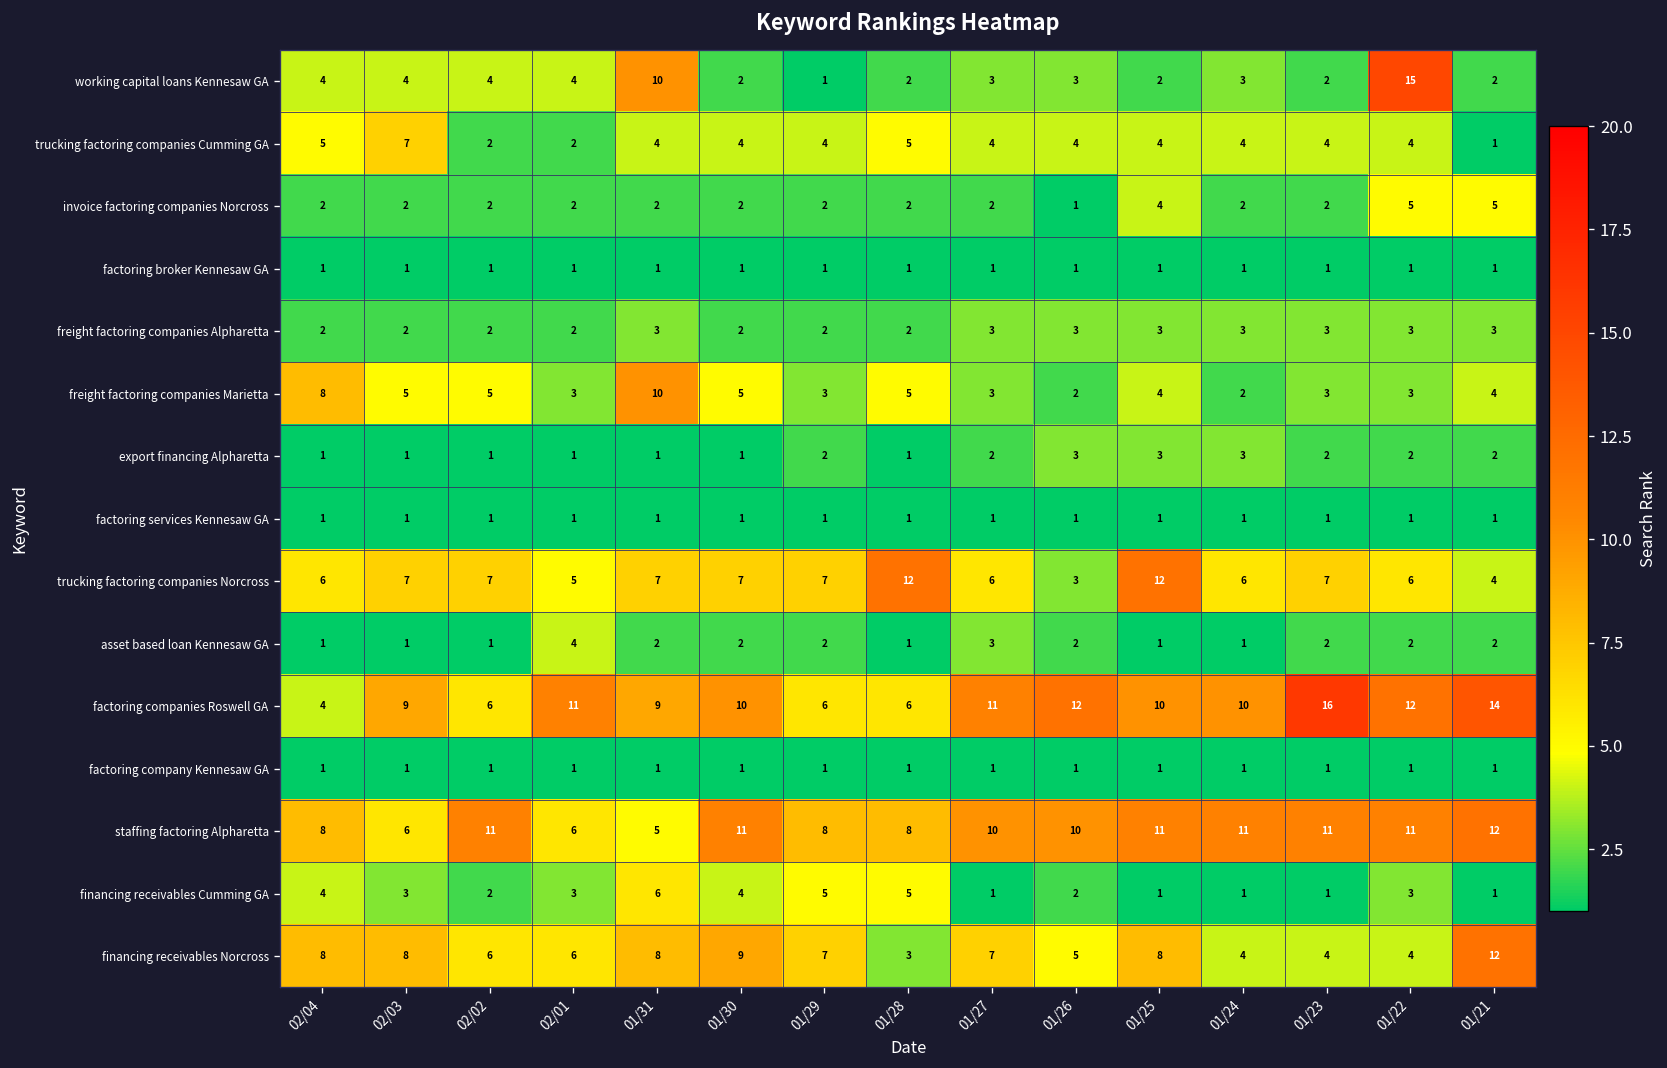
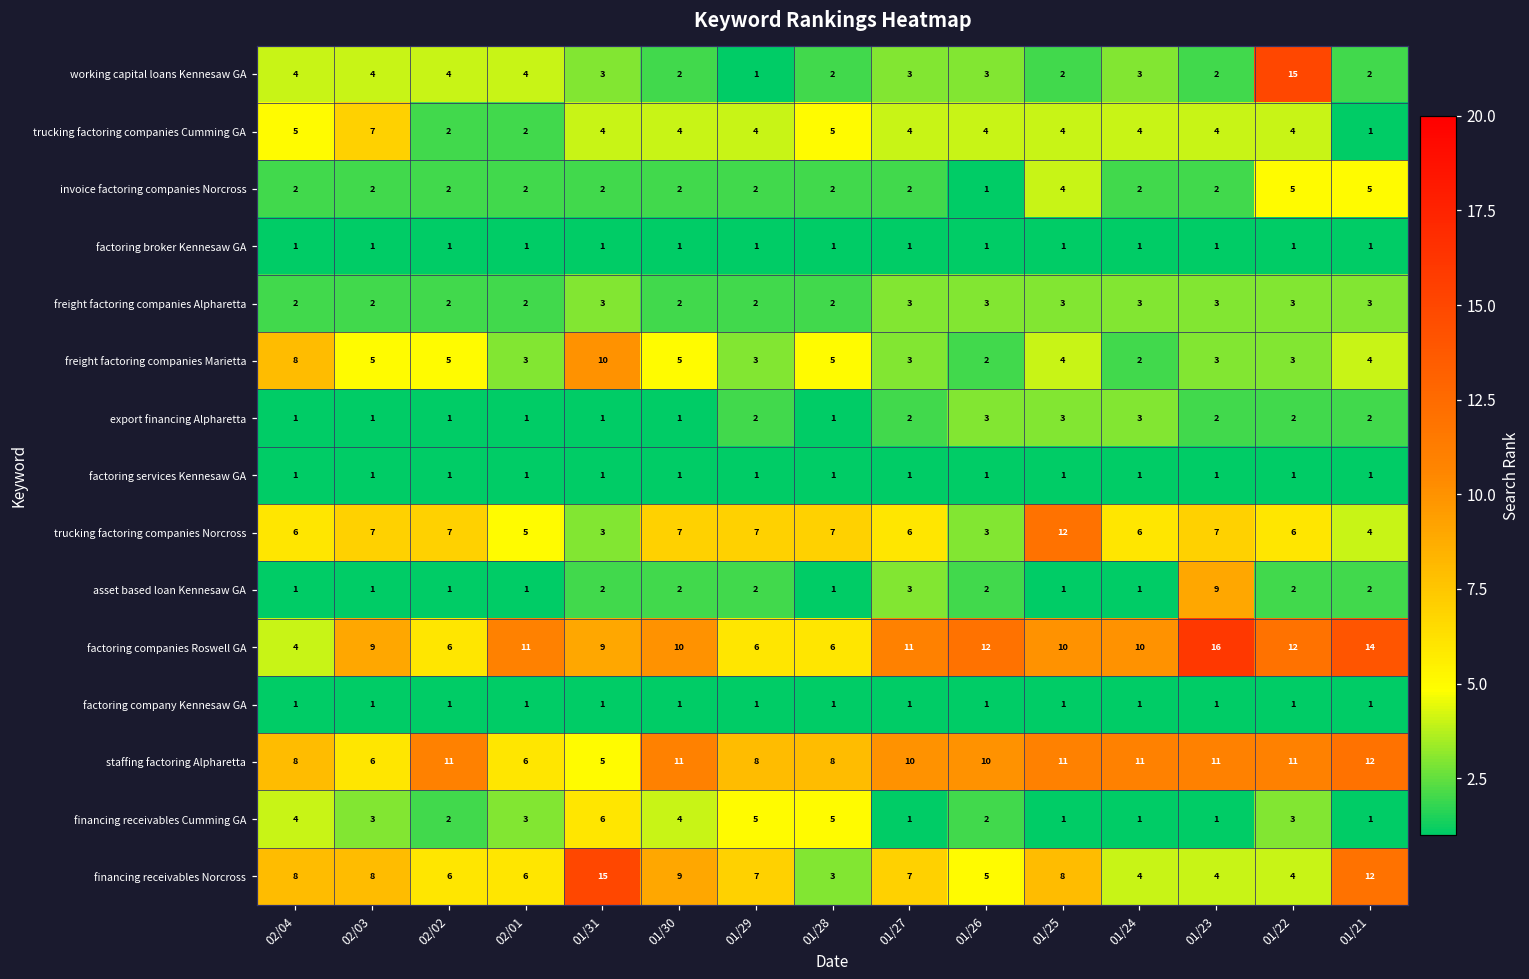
working capital loans Kennesaw GA, 01/31: 10 -> 3
trucking factoring companies Norcross, 01/31: 7 -> 3
trucking factoring companies Norcross, 01/28: 12 -> 7
asset based loan Kennesaw GA, 02/01: 4 -> 1
asset based loan Kennesaw GA, 01/23: 2 -> 9
financing receivables Norcross, 01/31: 8 -> 15
